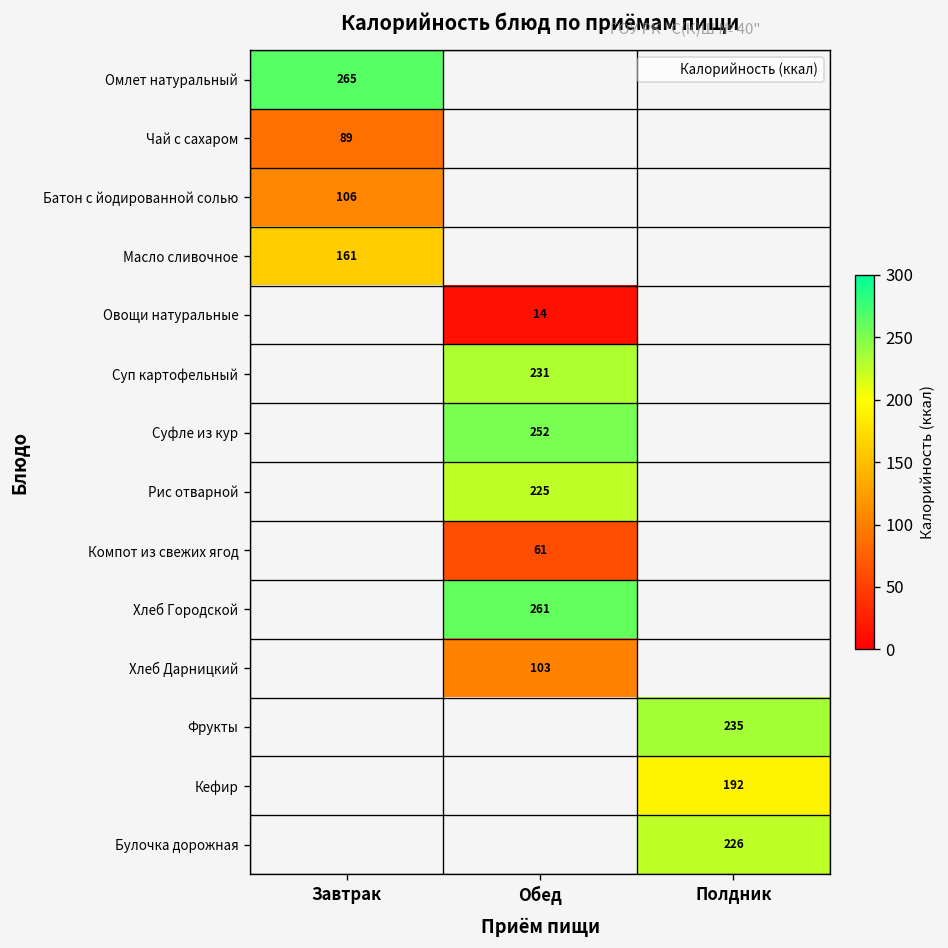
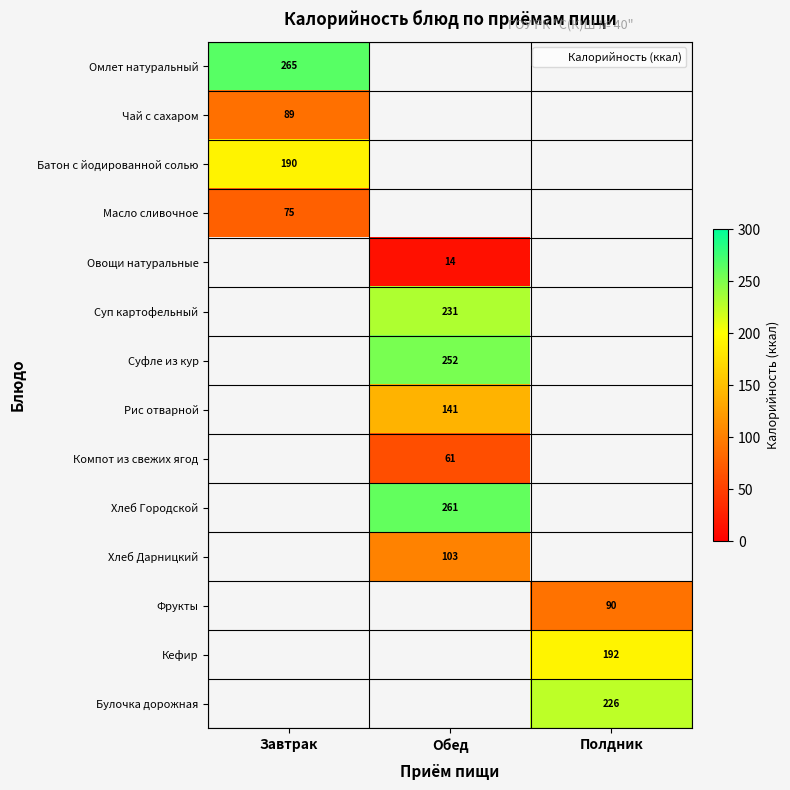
Батон с йодированной солью, Завтрак: 106 -> 190
Масло сливочное, Завтрак: 161 -> 75
Рис отварной, Обед: 225 -> 141
Фрукты, Полдник: 235 -> 90
